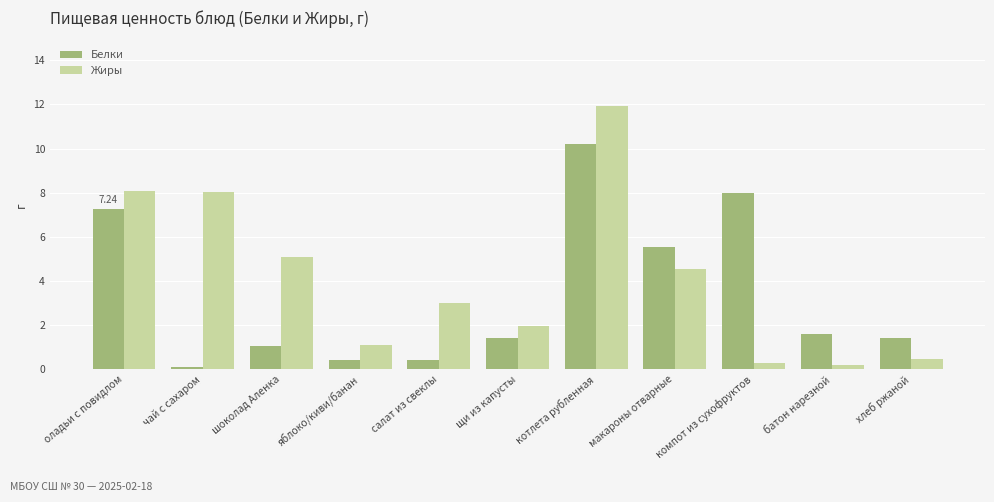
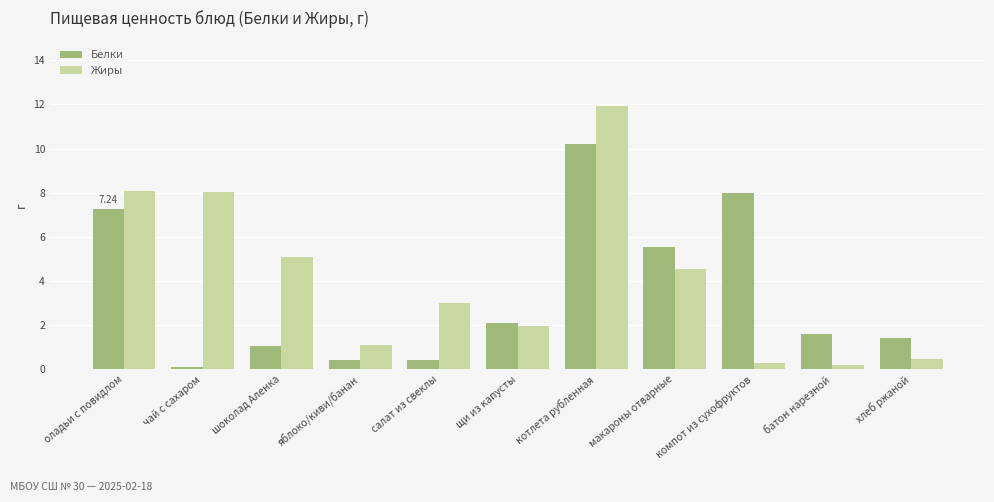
Белки, щи из капусты: 1.4 -> 2.1
